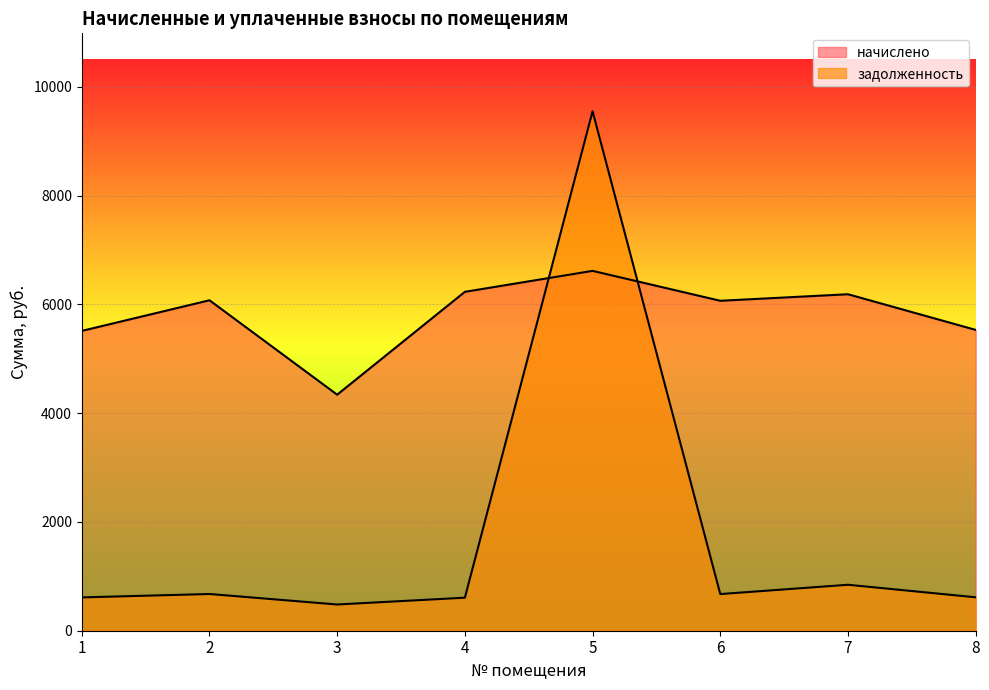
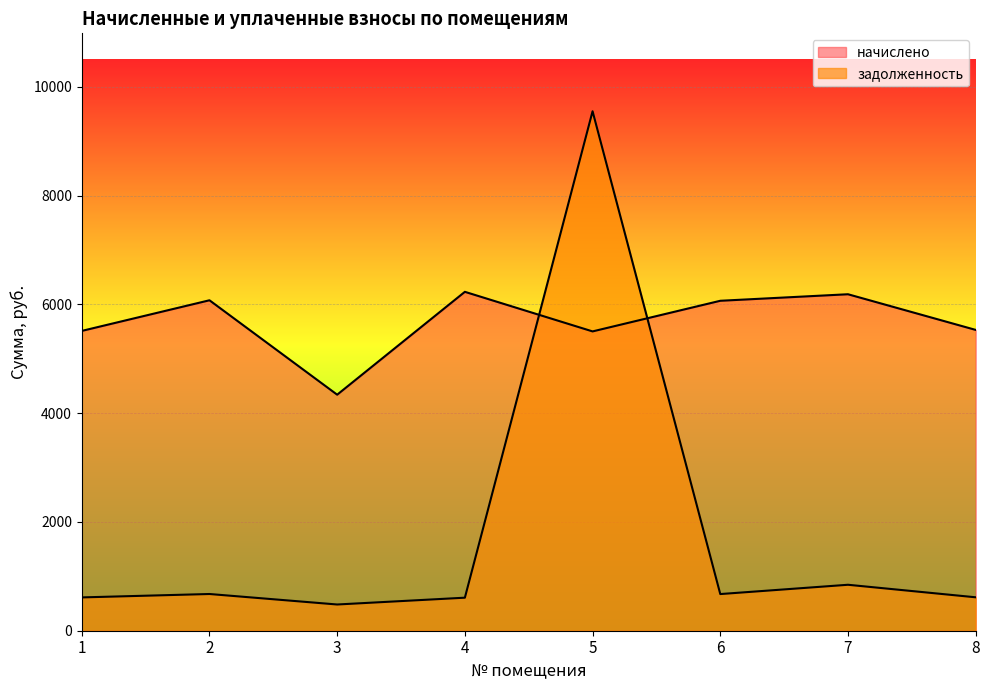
начислено, 5: 6600 -> 5500
